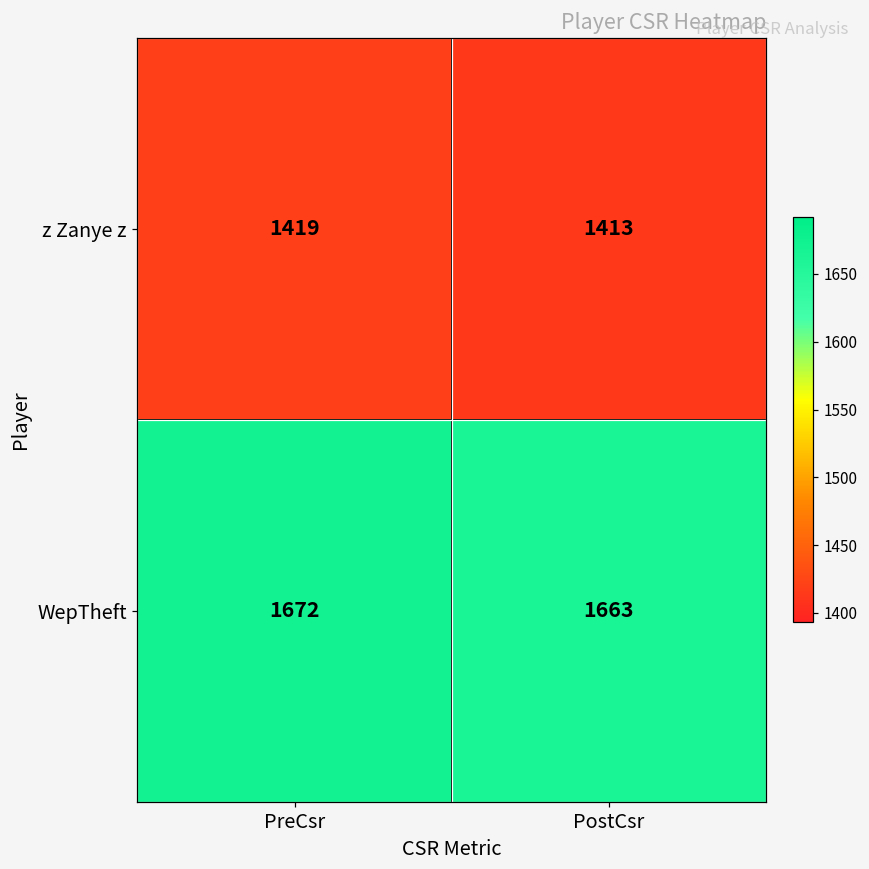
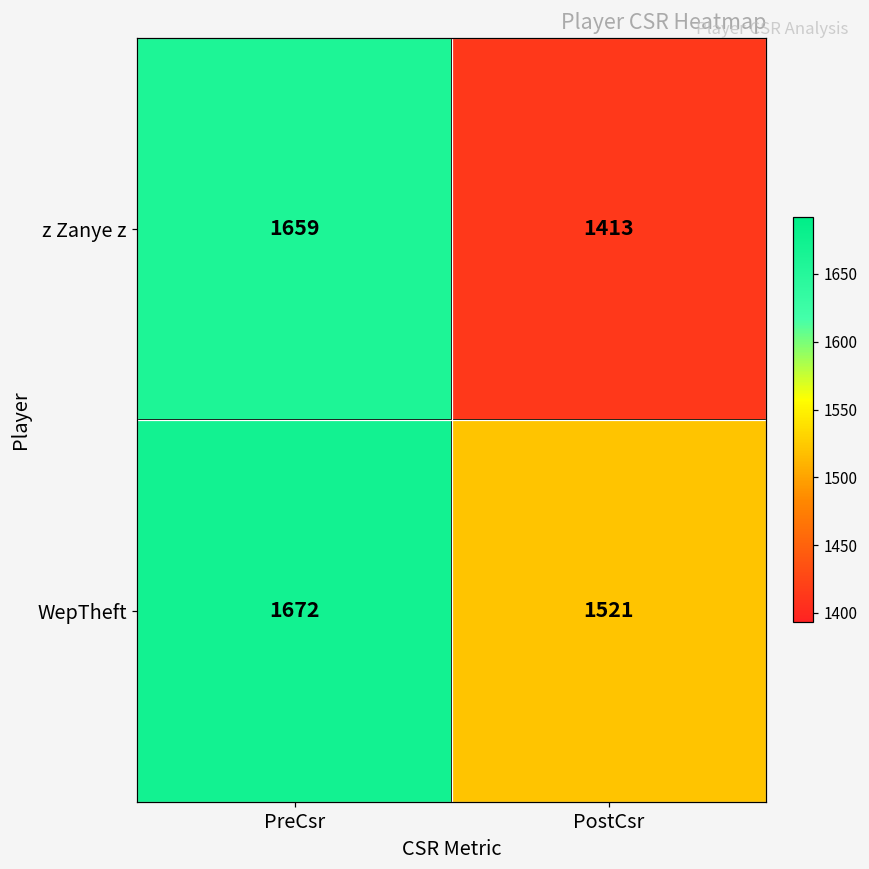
z Zanye z, PreCsr: 1419 -> 1659
WepTheft, PostCsr: 1663 -> 1521
